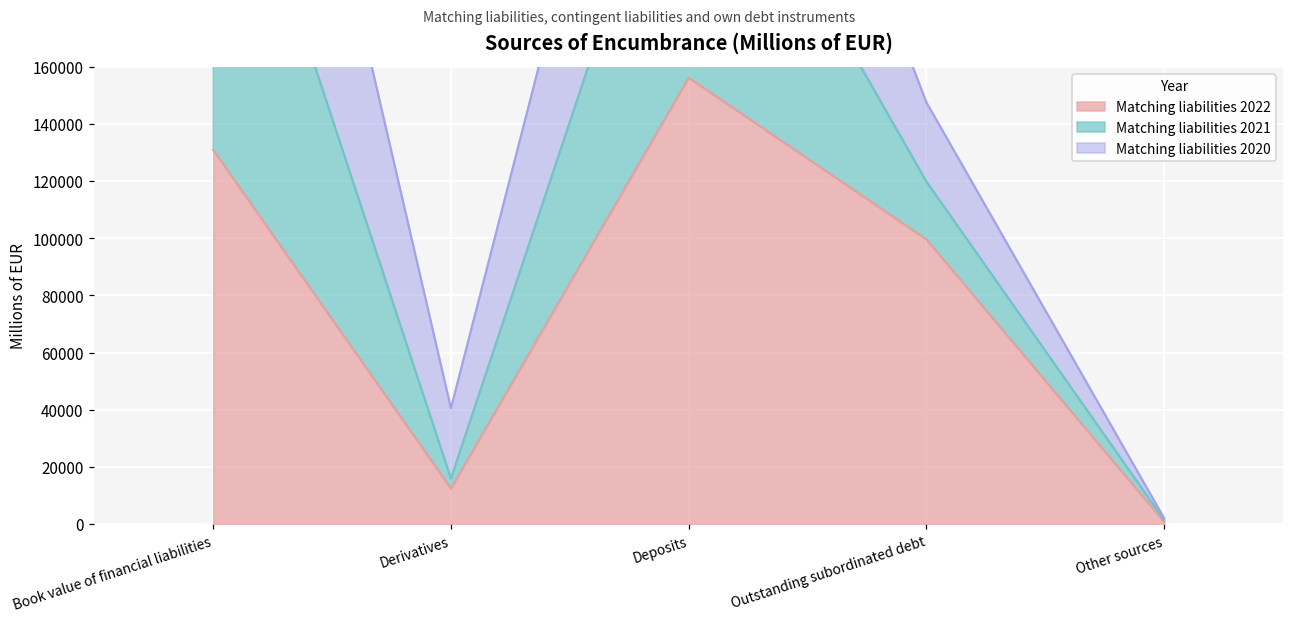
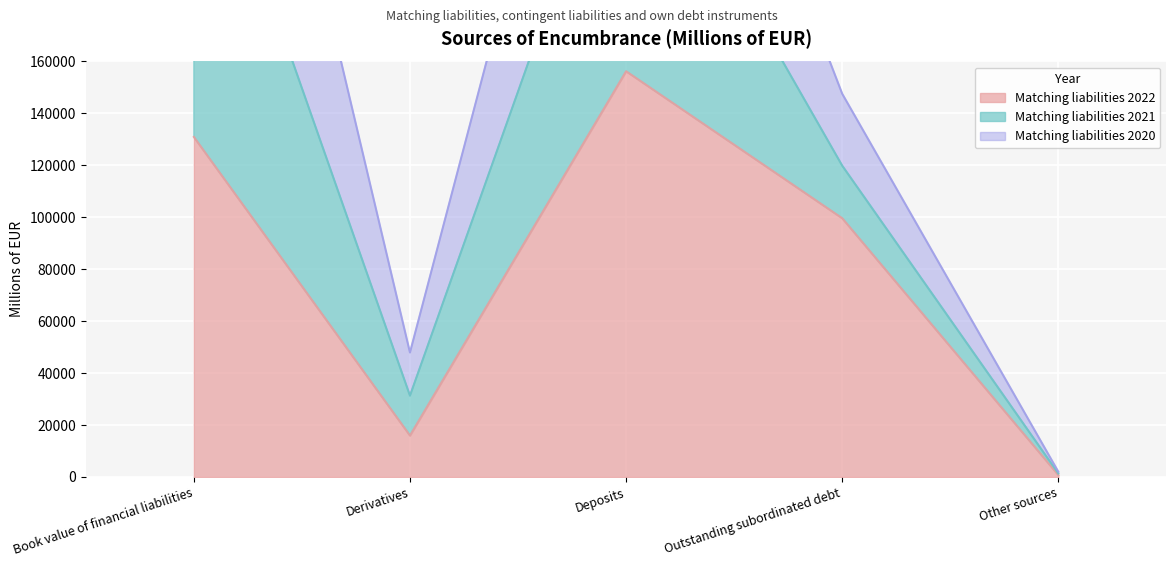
Matching liabilities 2022, Derivatives: 12000 -> 16000
Matching liabilities 2021, Derivatives: 3000 -> 15000
Matching liabilities 2020, Derivatives: 25000 -> 17000
